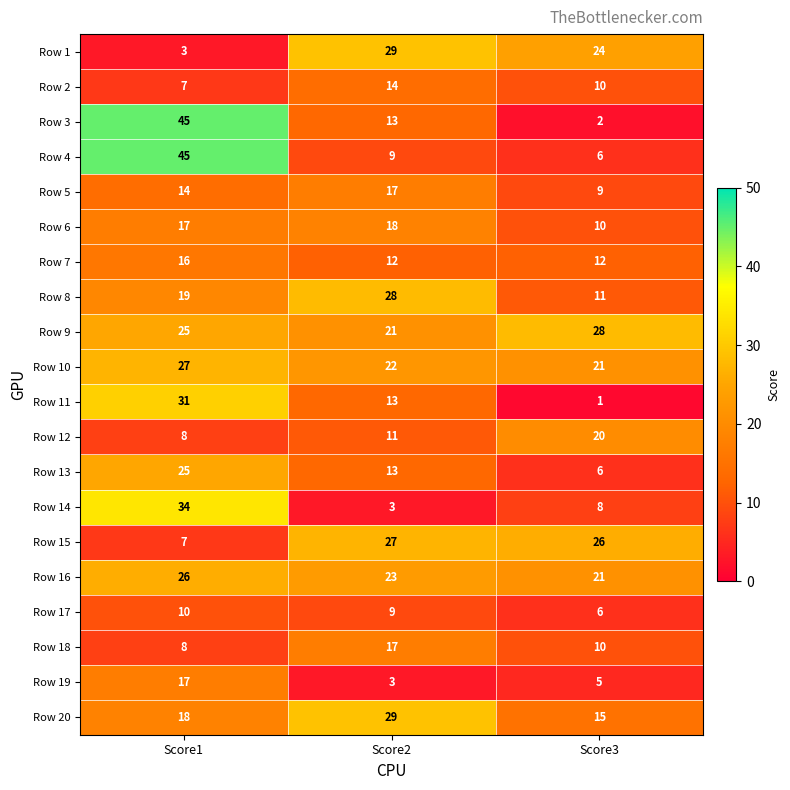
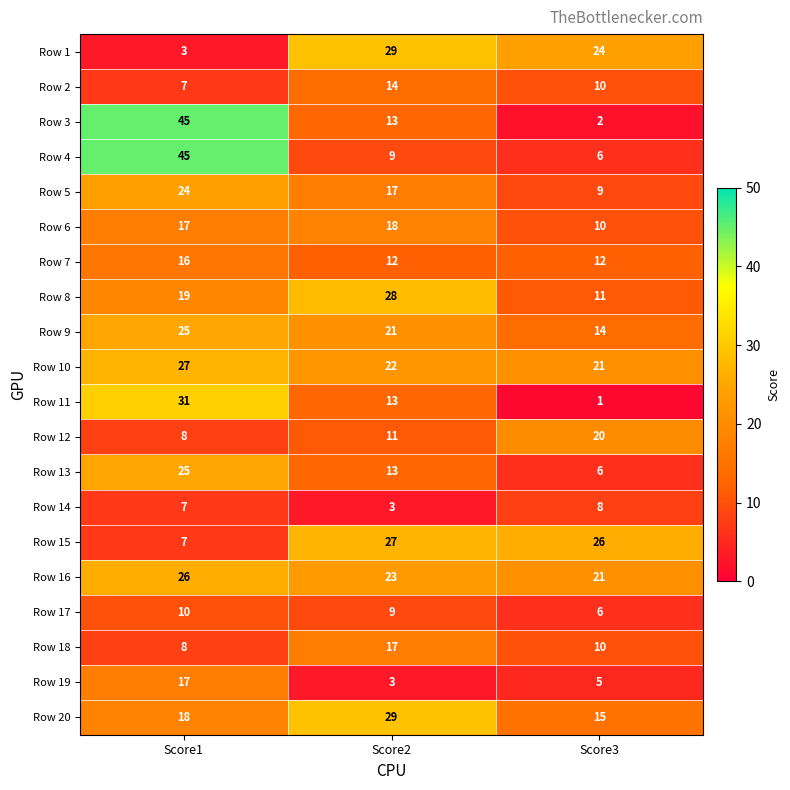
Row 5, Score1: 14 -> 24
Row 9, Score3: 28 -> 14
Row 14, Score1: 34 -> 7
